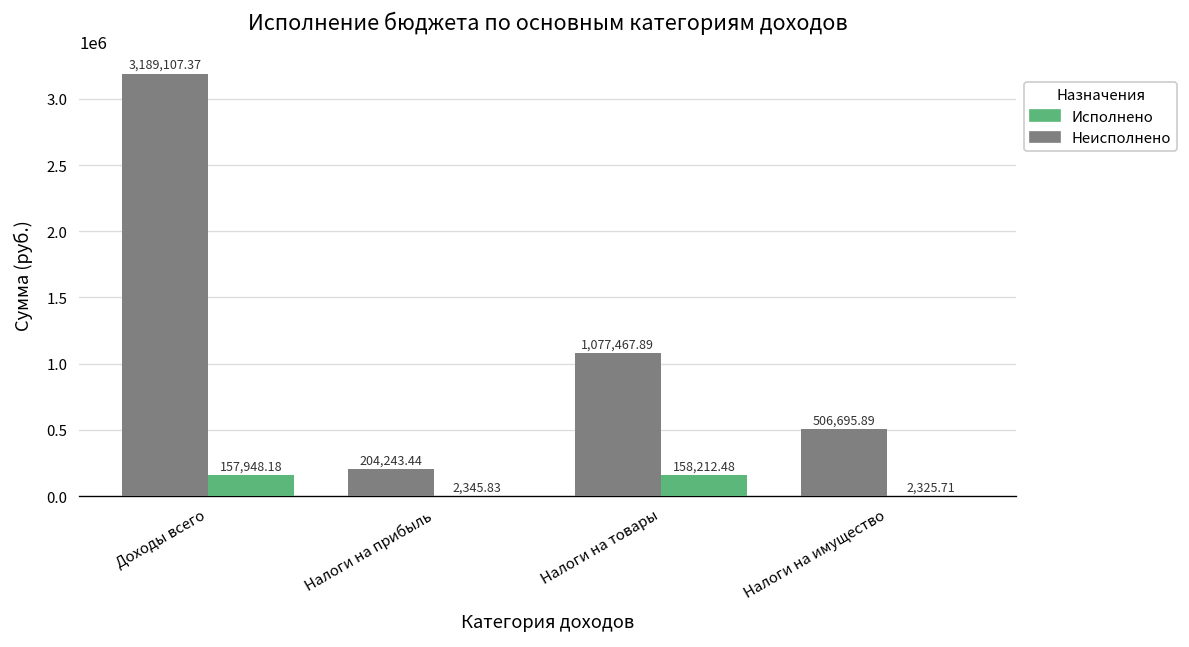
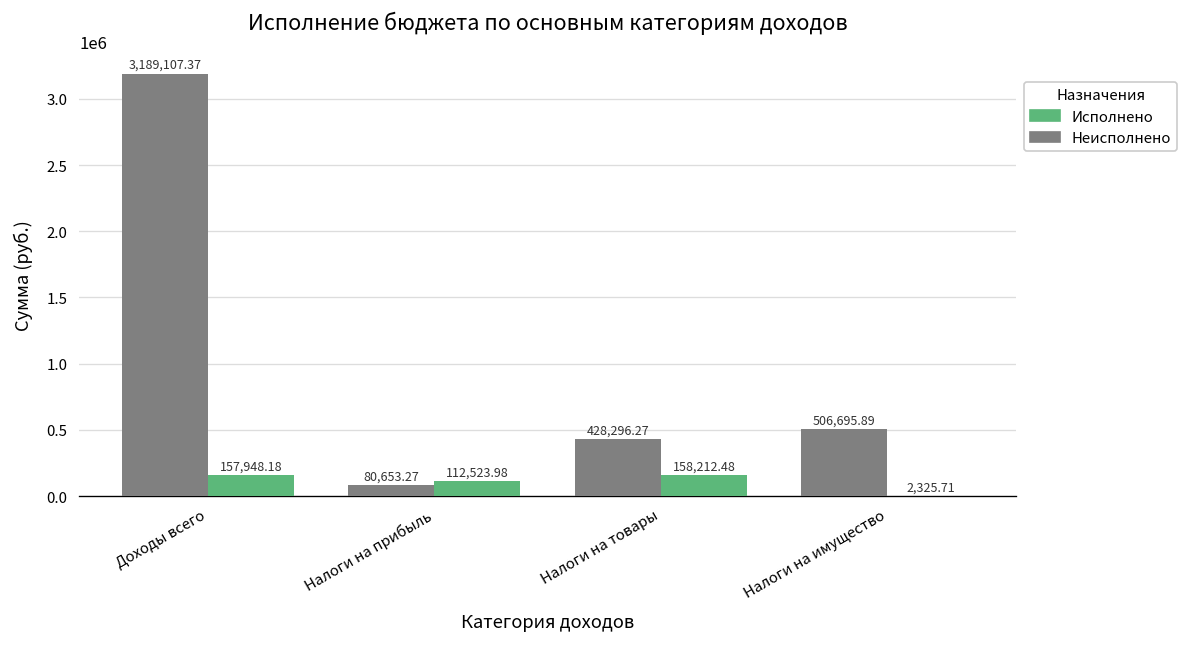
Неисполнено, Налоги на прибыль: 204,243.44 -> 80,653.27
Исполнено, Налоги на прибыль: 2,345.83 -> 112,523.98
Неисполнено, Налоги на товары: 1,077,467.89 -> 428,296.27
